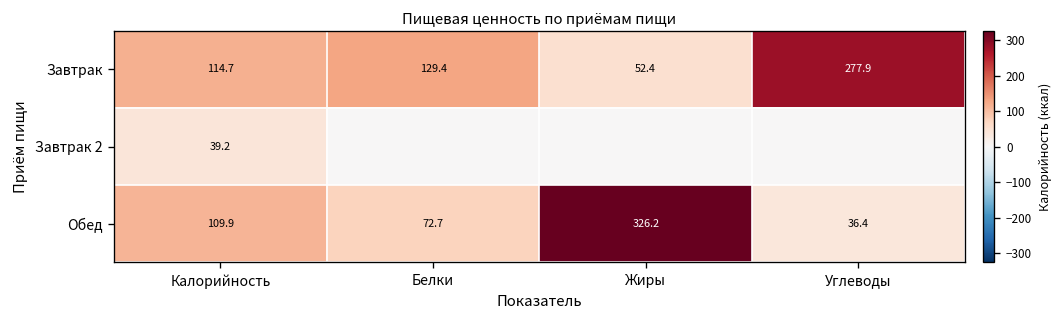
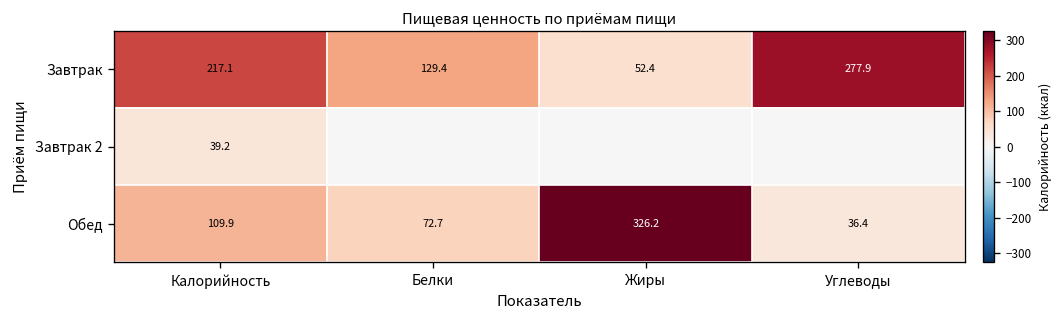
Завтрак, Калорийность: 114.7 -> 217.1
